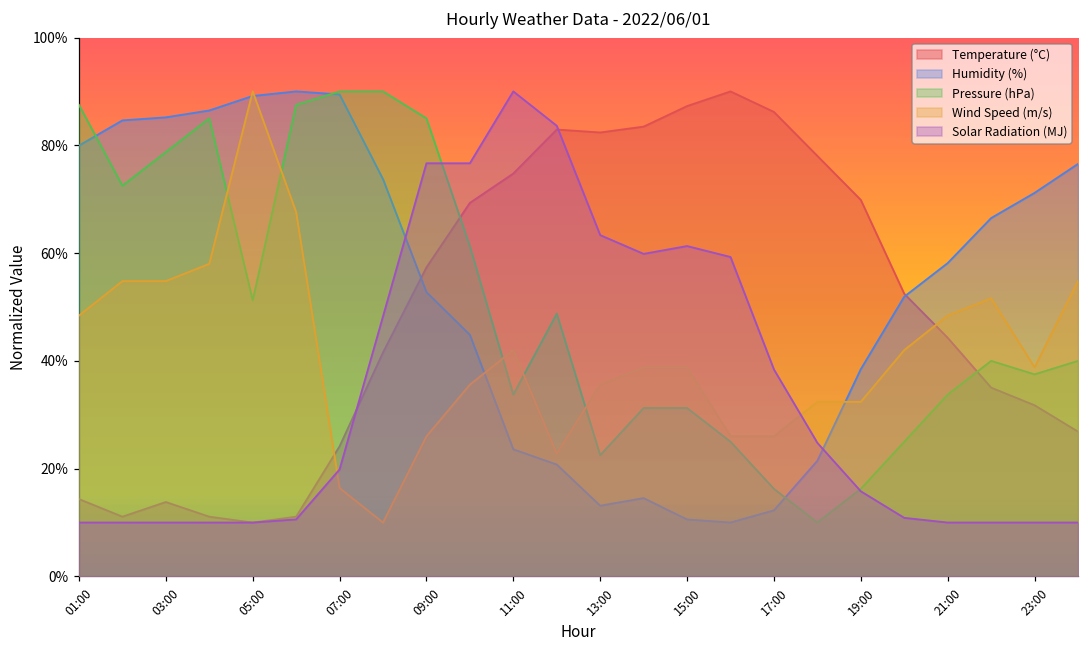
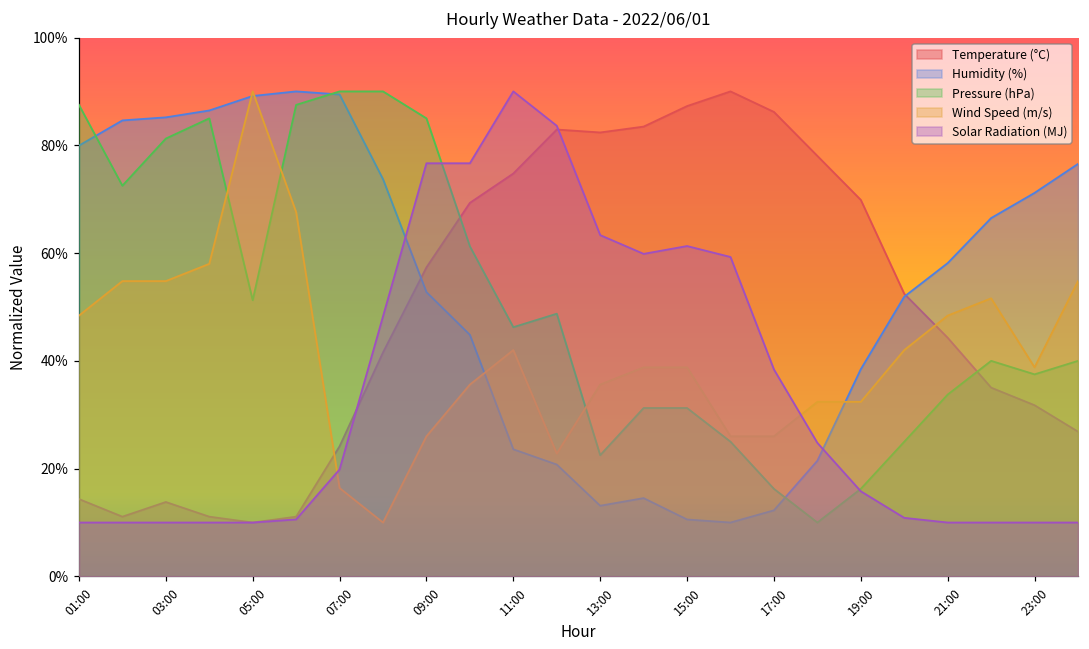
Pressure (hPa), 03:00: 79% -> 81%
Pressure (hPa), 11:00: 34% -> 46%
